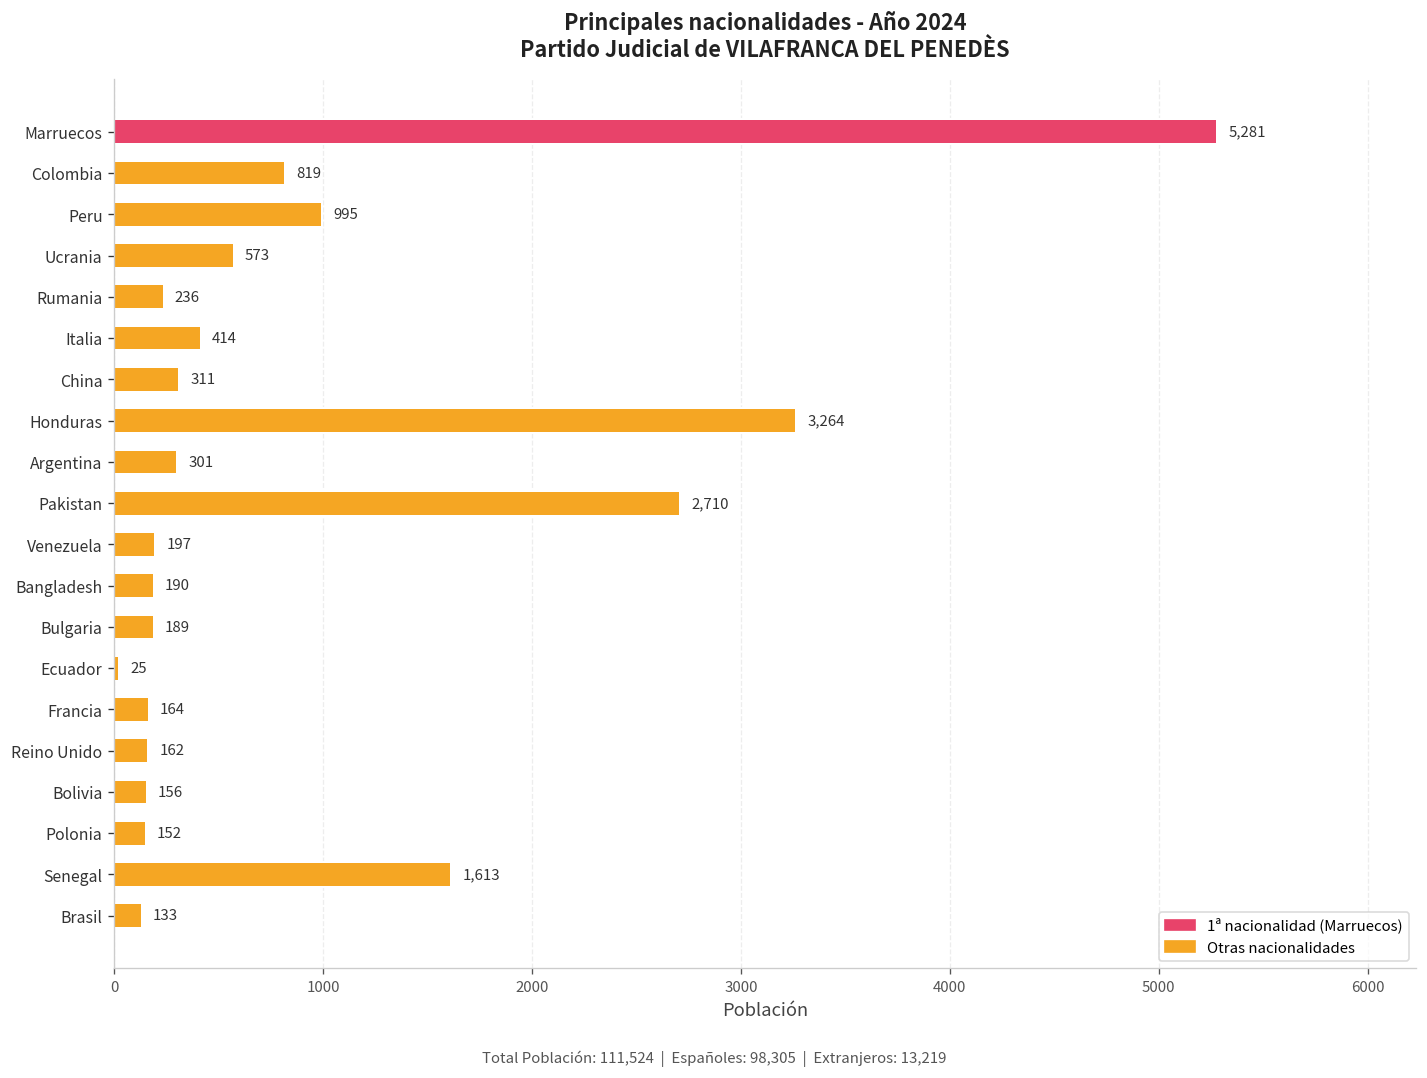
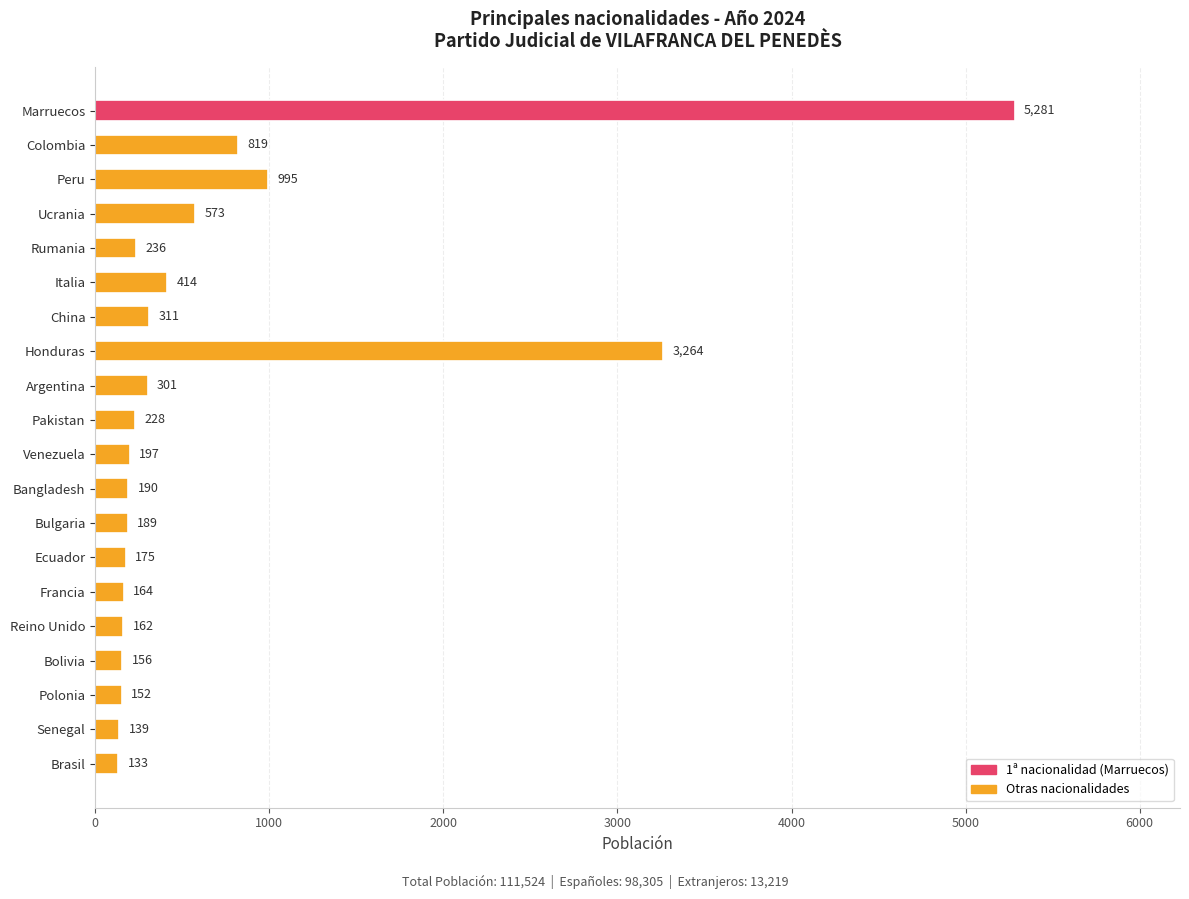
Pakistan: 2,710 -> 228
Ecuador: 25 -> 175
Senegal: 1,613 -> 139
